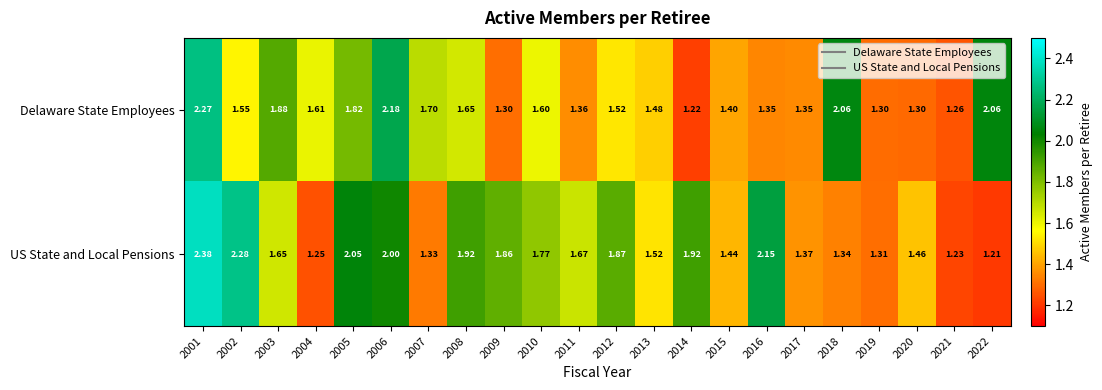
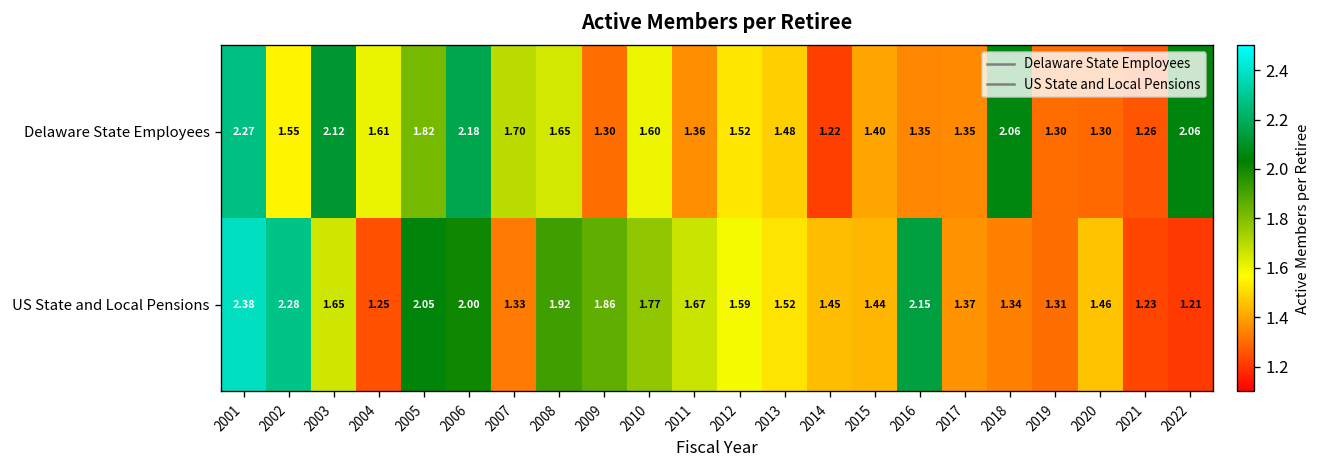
Delaware State Employees, 2003: 1.88 -> 2.12
US State and Local Pensions, 2012: 1.87 -> 1.59
US State and Local Pensions, 2014: 1.92 -> 1.45
